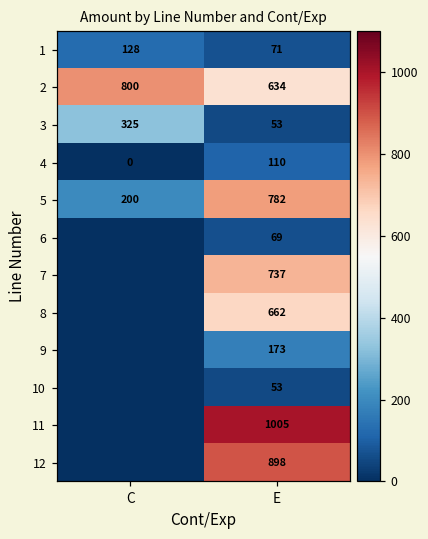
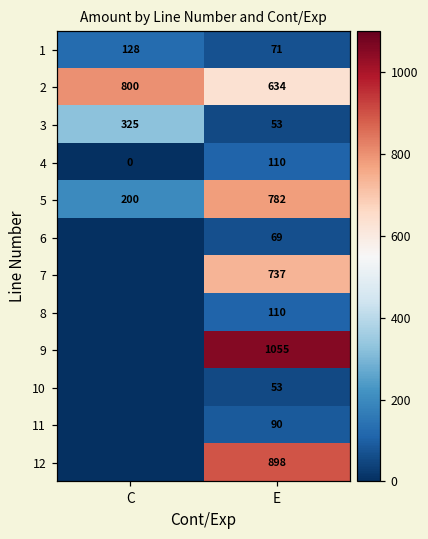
8, E: 662 -> 110
9, E: 173 -> 1055
11, E: 1005 -> 90
